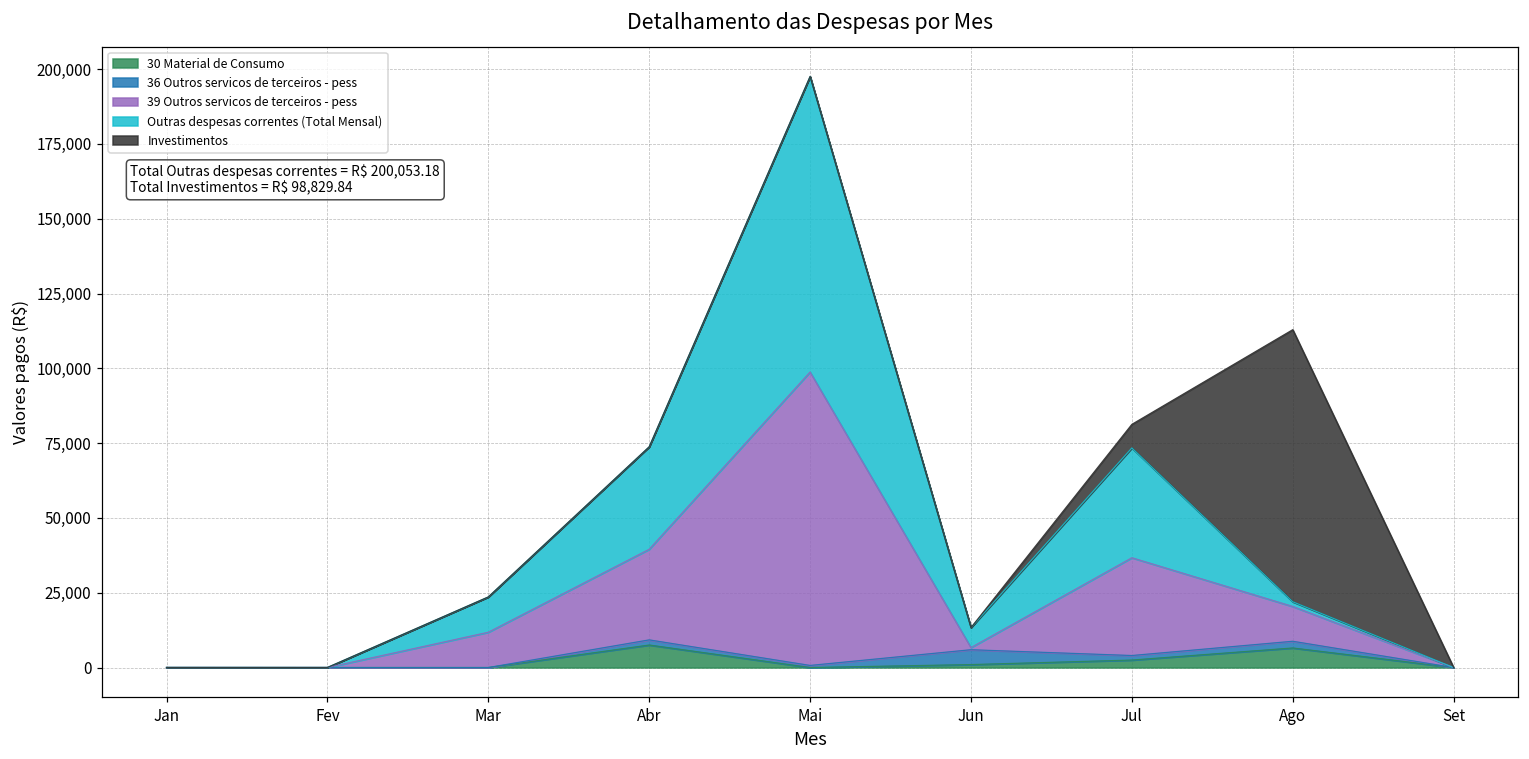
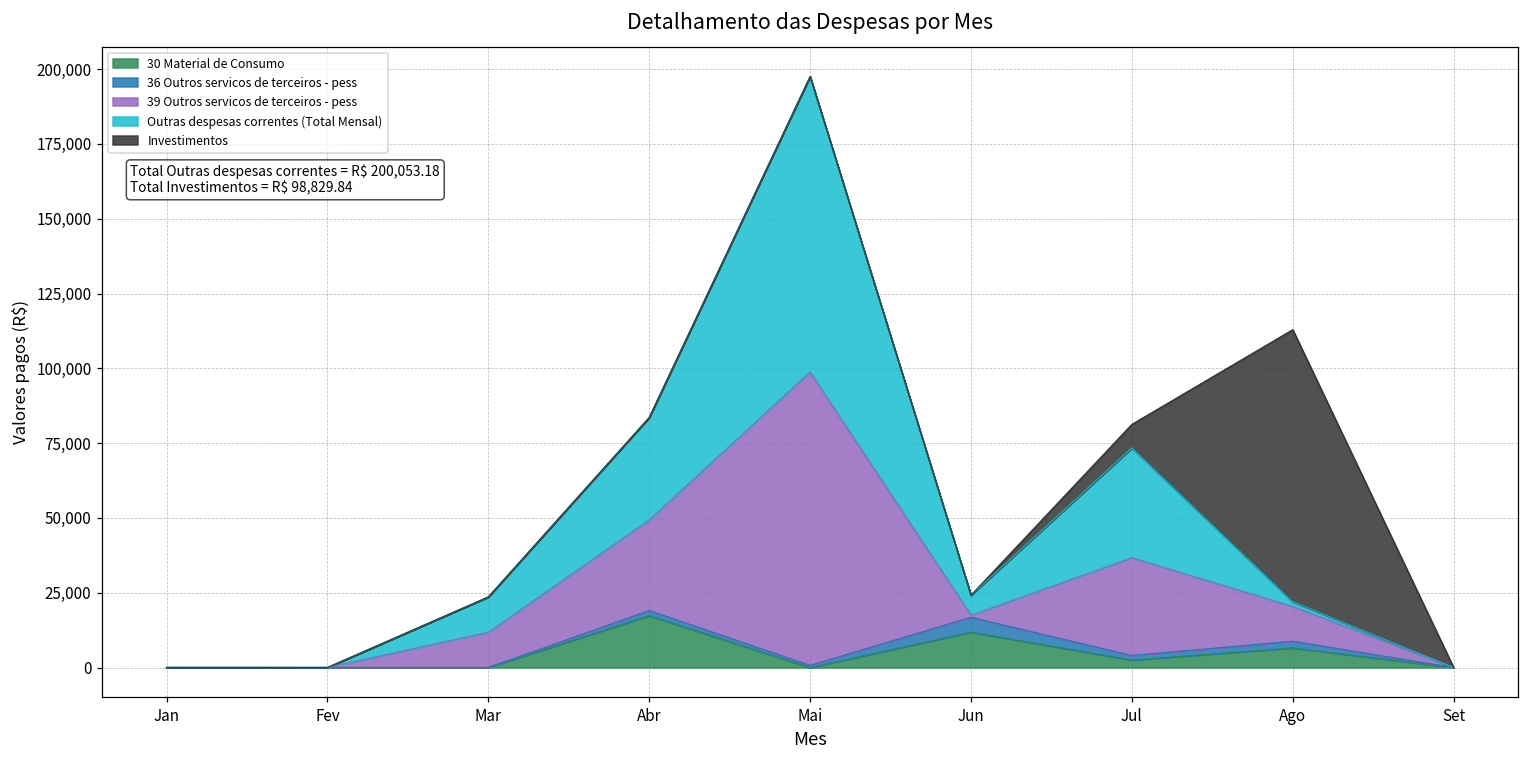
30 Material de Consumo, Abr: 8,000 -> 17,000
30 Material de Consumo, Jun: 1,000 -> 12,000
